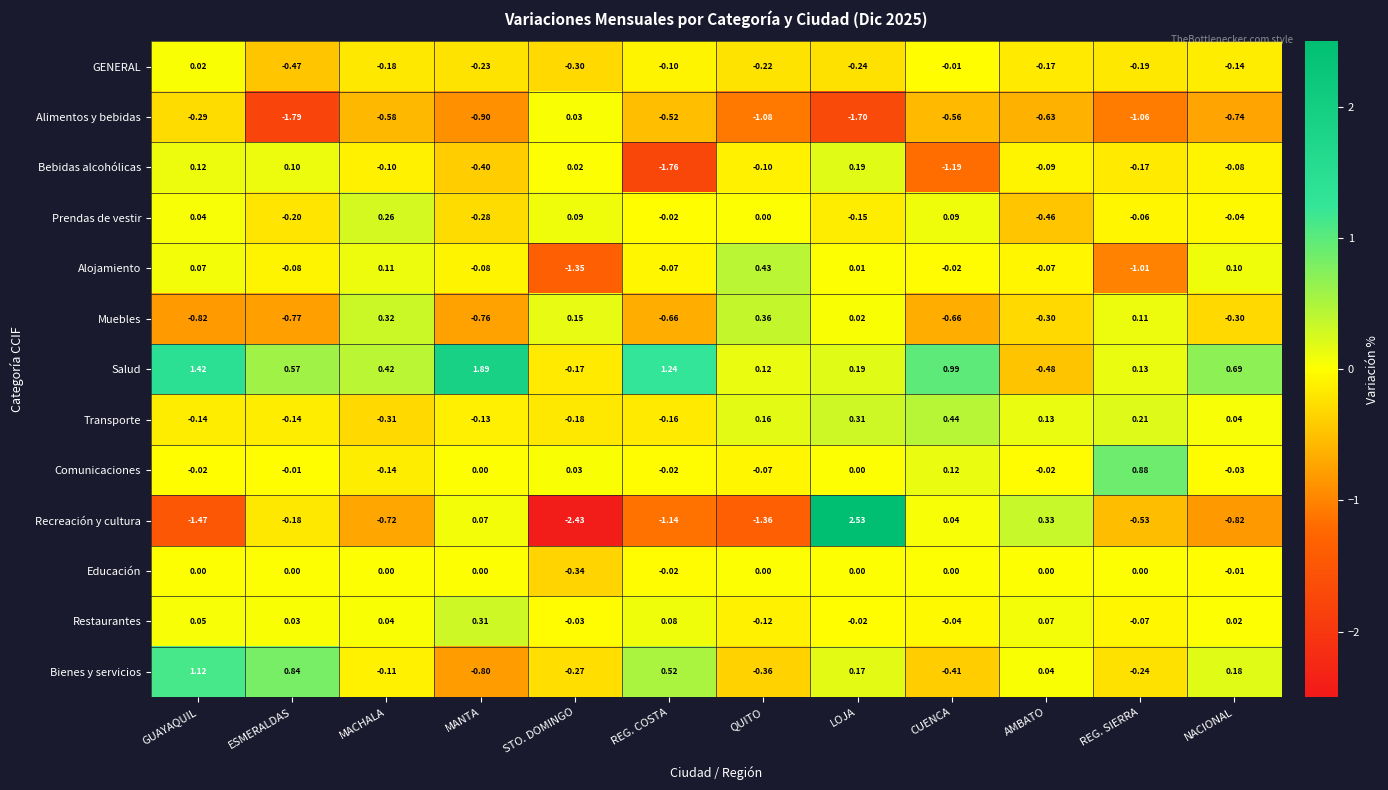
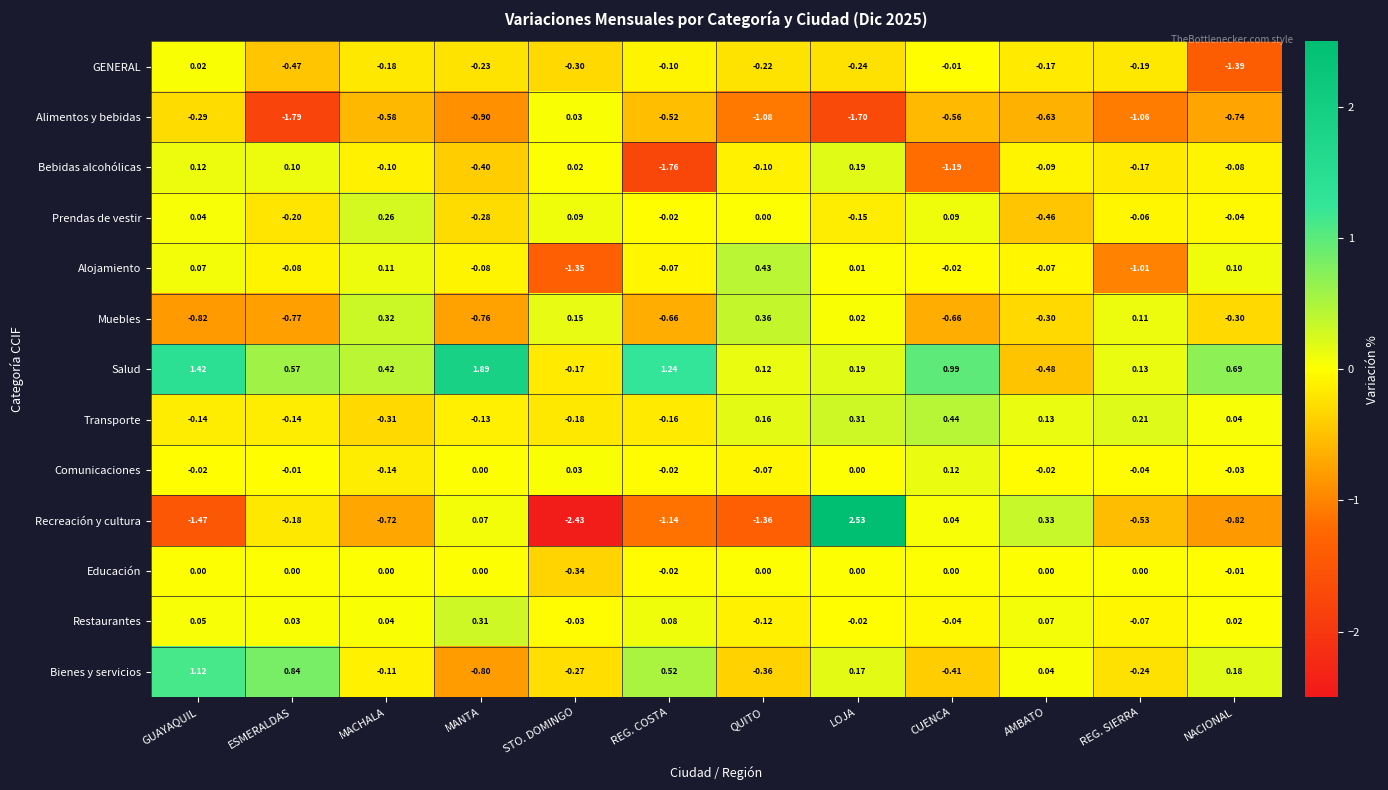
GENERAL, NACIONAL: -0.14 -> -1.39
Comunicaciones, REG. SIERRA: 0.88 -> -0.04
